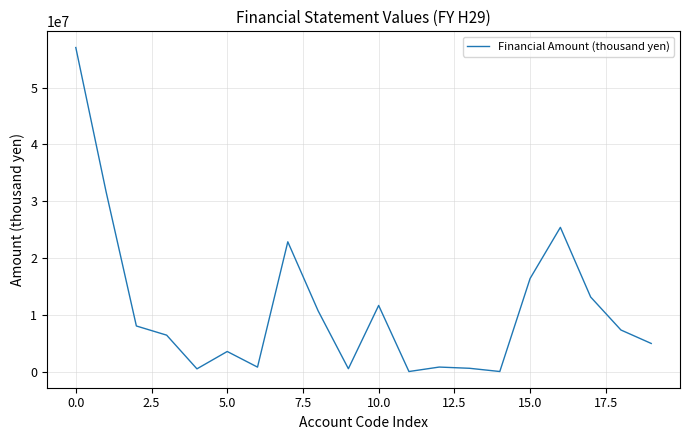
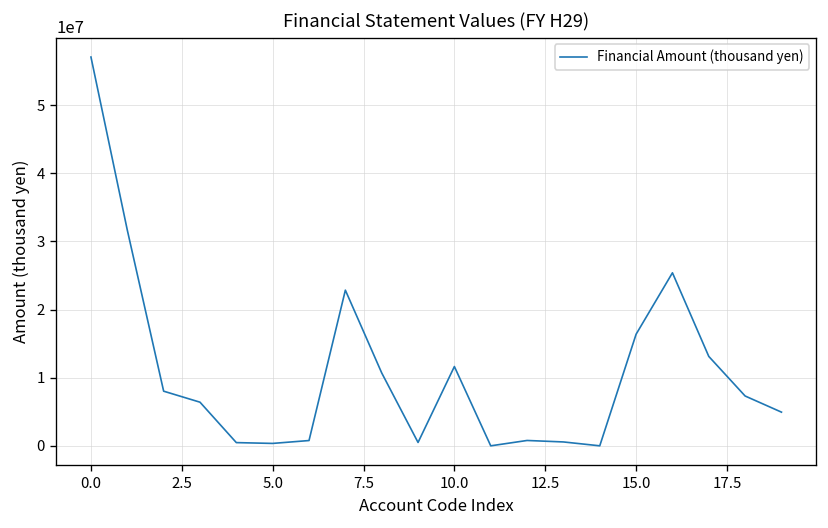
5.0: 4000000 -> 0
